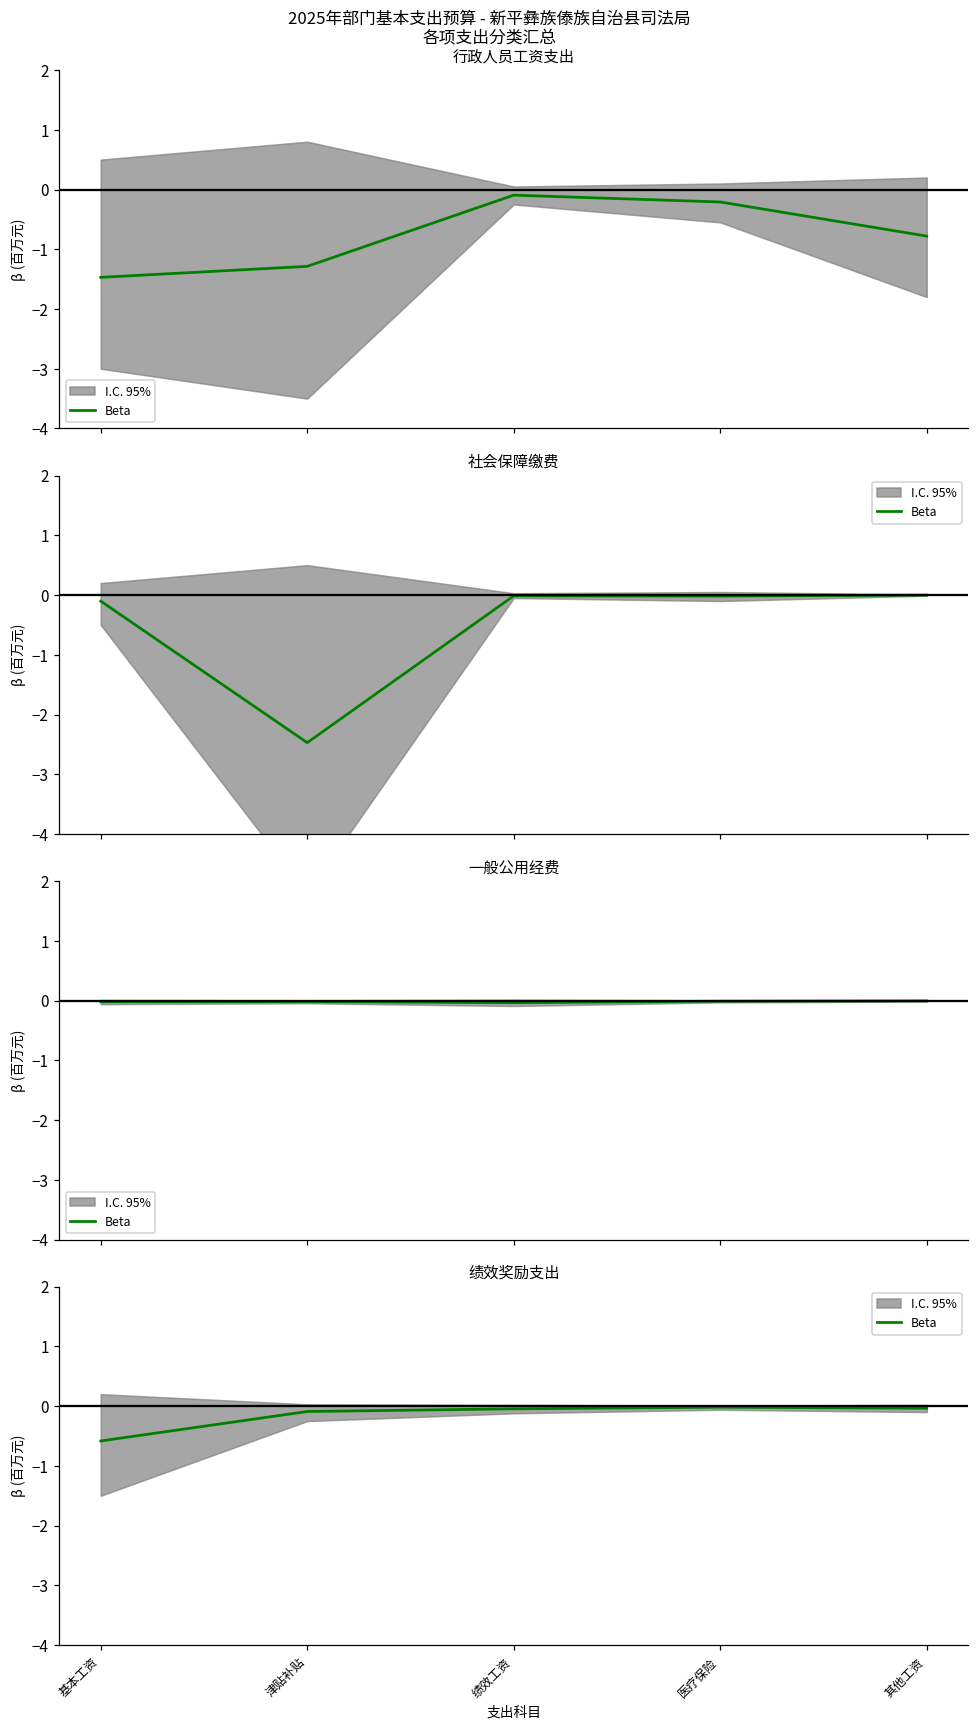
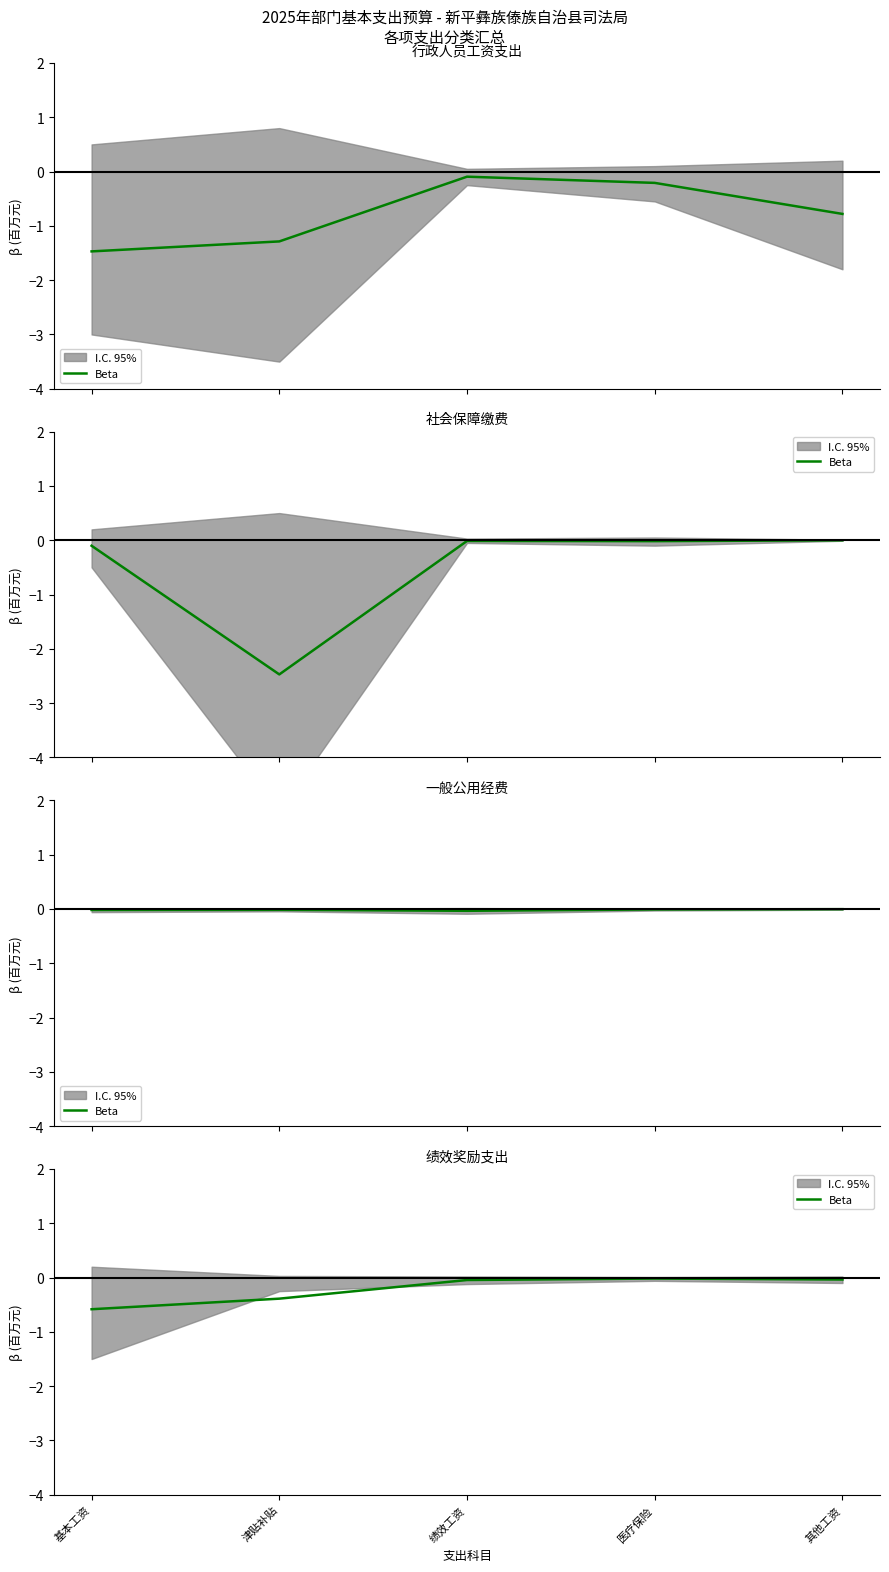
绩效奖励支出, Beta, 津贴补贴: -0.1 -> -0.4
